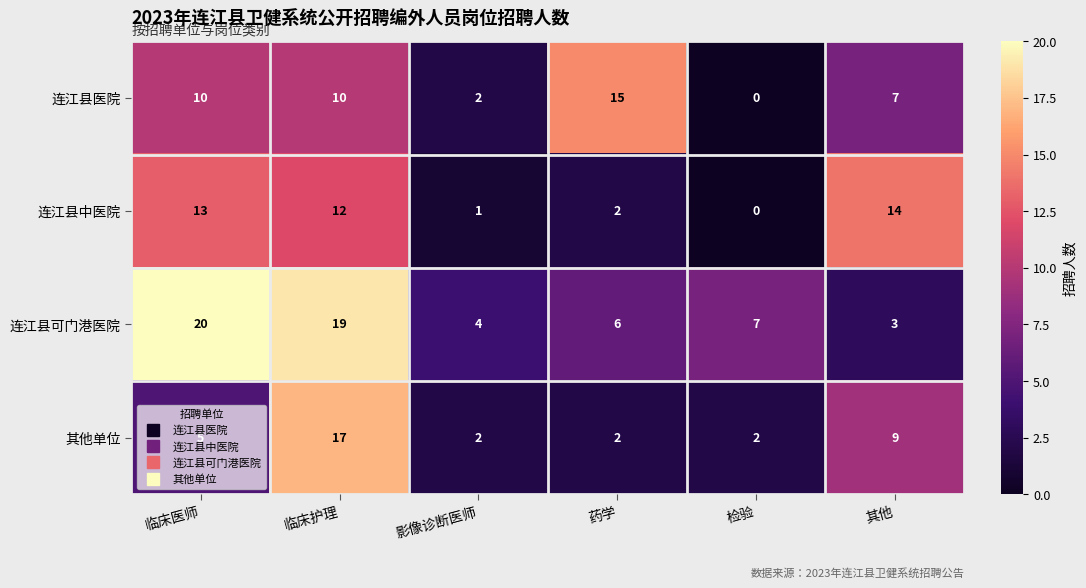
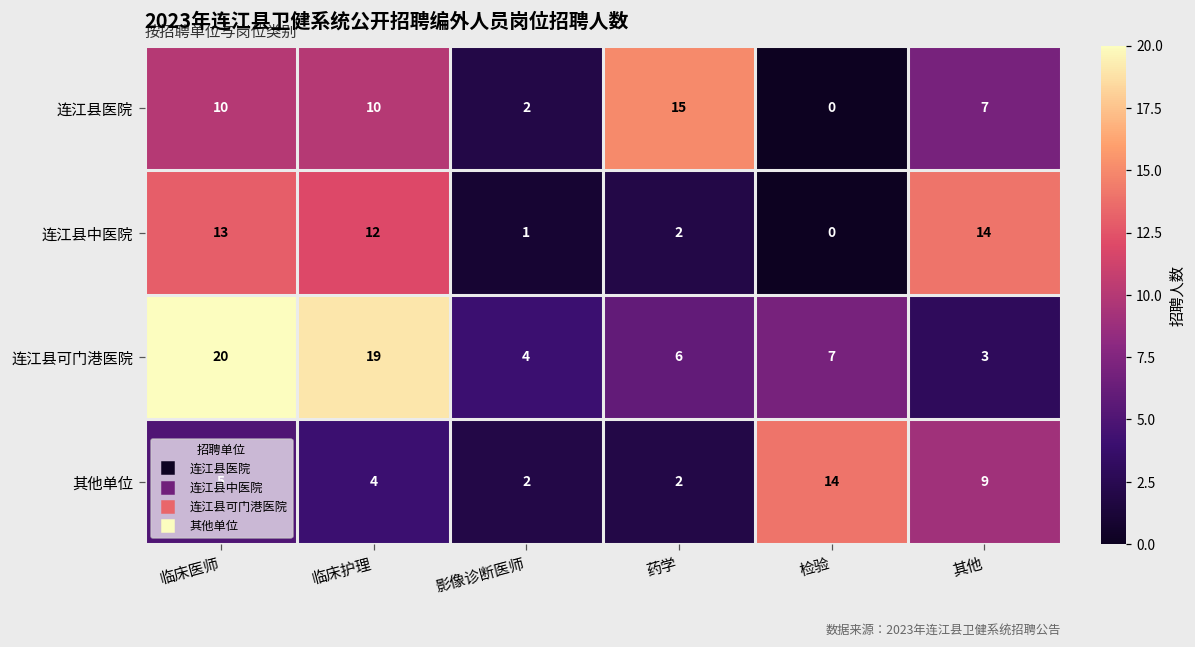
其他单位, 临床护理: 17 -> 4
其他单位, 检验: 2 -> 14
